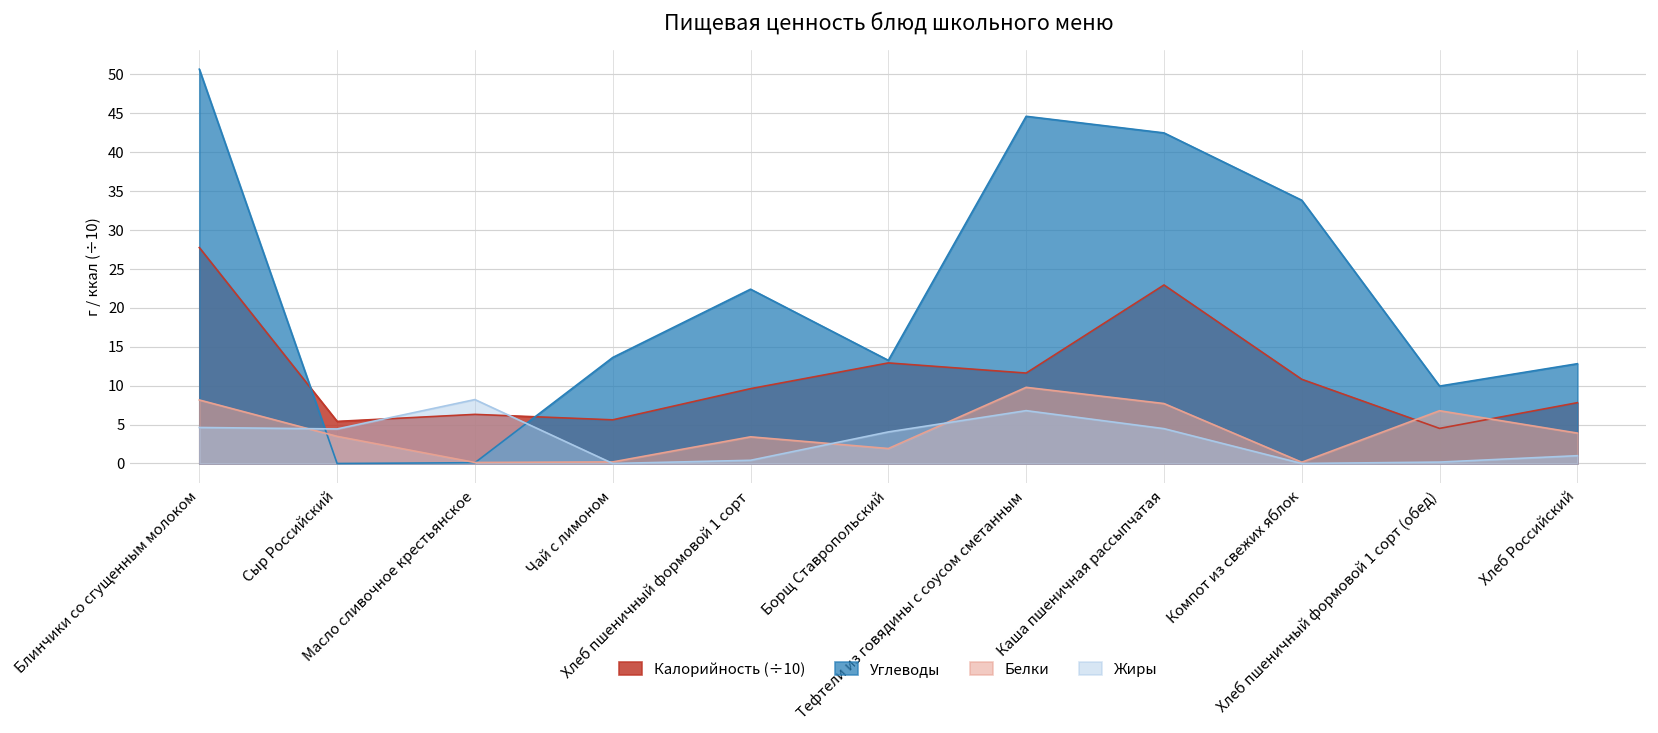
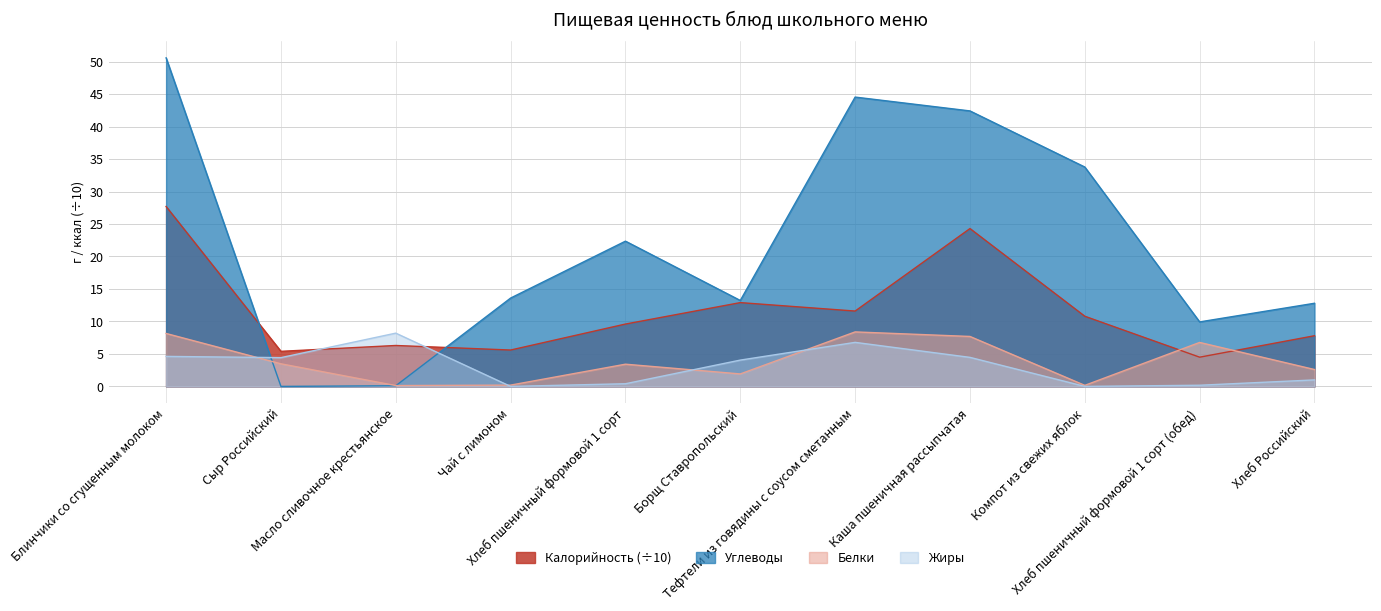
Белки, Тефтели из говядины с соусом сметанным: 10 -> 8
Калорийность (÷10), Каша пшеничная рассыпчатая: 23 -> 24
Белки, Хлеб Российский: 4 -> 3
